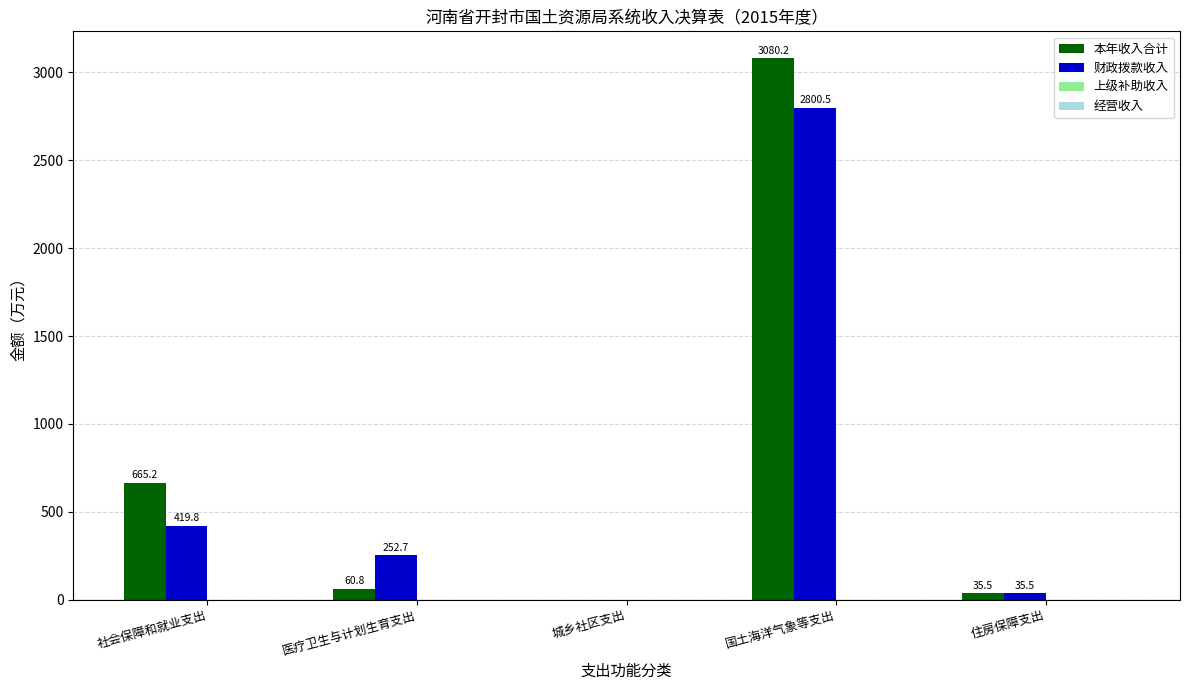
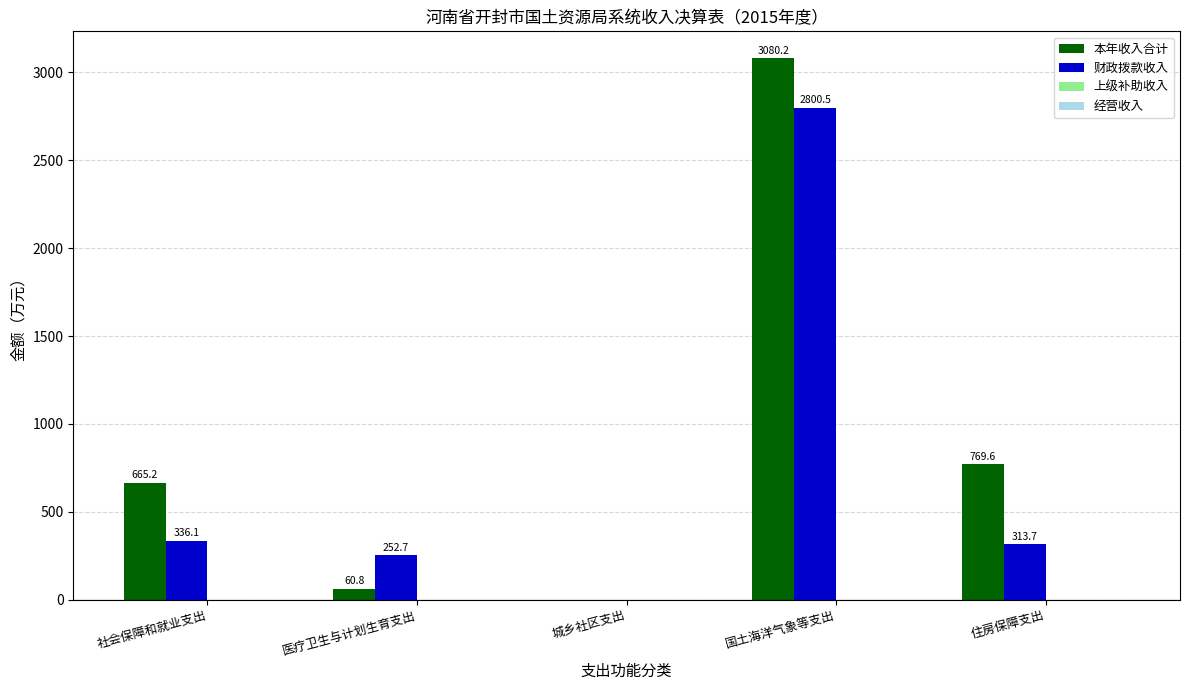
财政拨款收入, 社会保障和就业支出: 419.8 -> 336.1
本年收入合计, 住房保障支出: 35.5 -> 769.6
财政拨款收入, 住房保障支出: 35.5 -> 313.7
